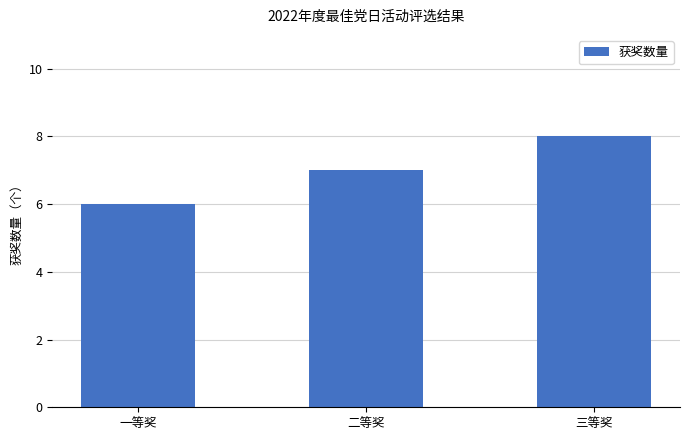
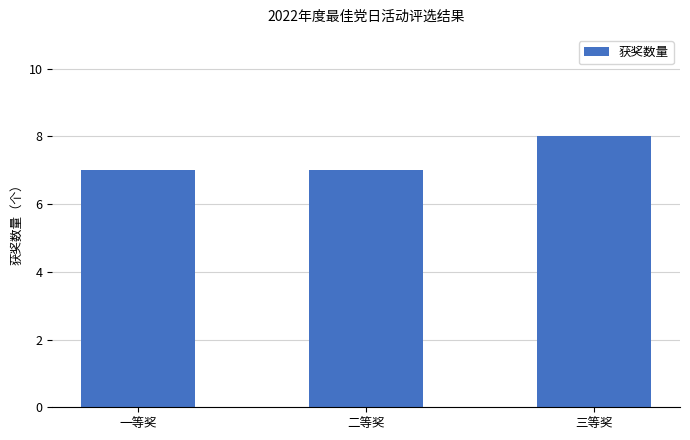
一等奖: 6 -> 7
